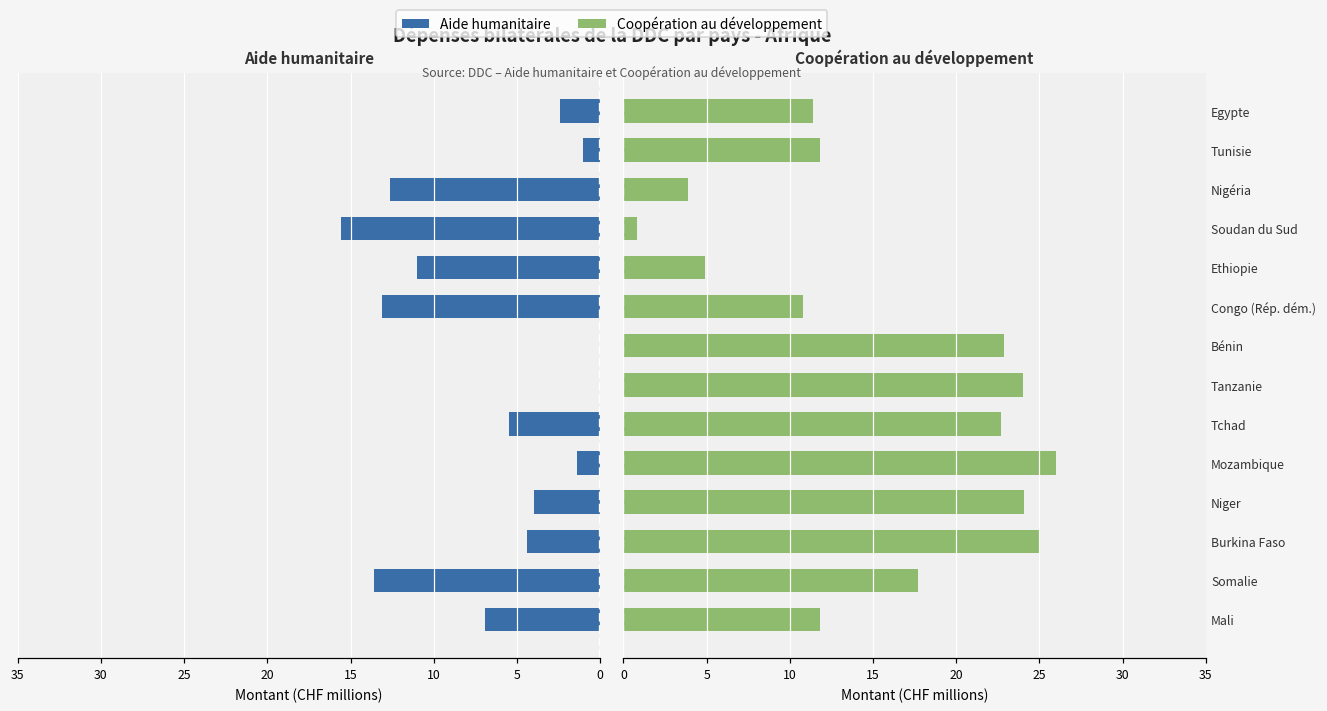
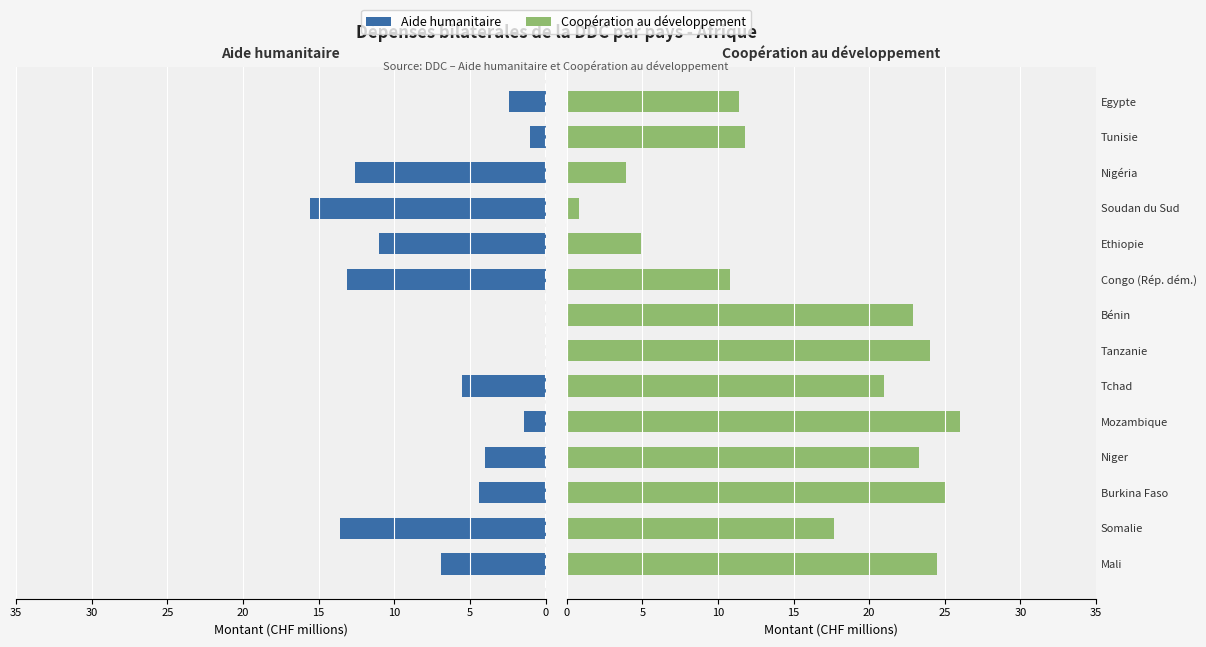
Coopération au développement, Tchad: 22.7 -> 21.0
Coopération au développement, Niger: 24.1 -> 23.3
Coopération au développement, Mali: 11.8 -> 24.5
